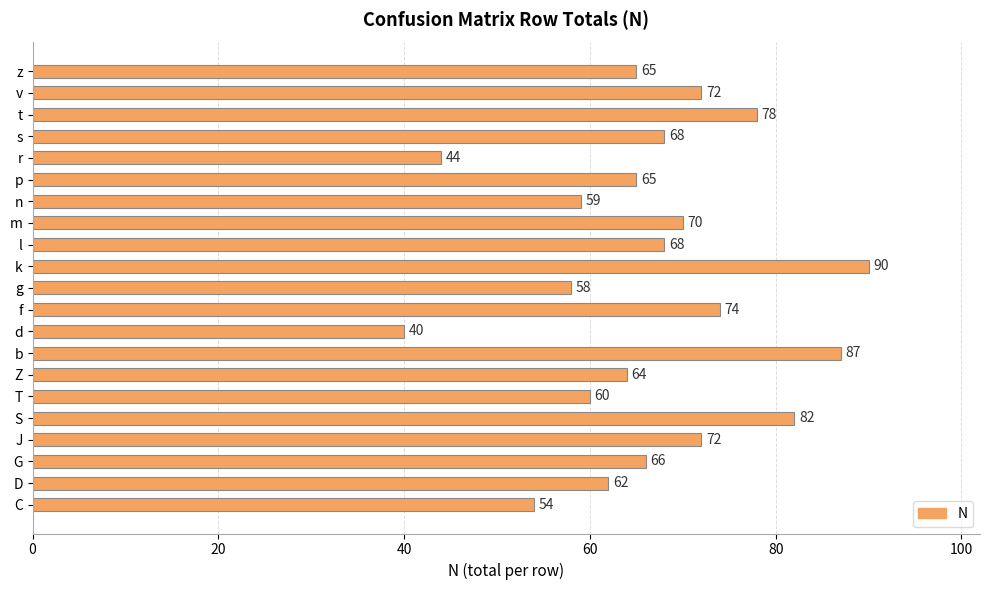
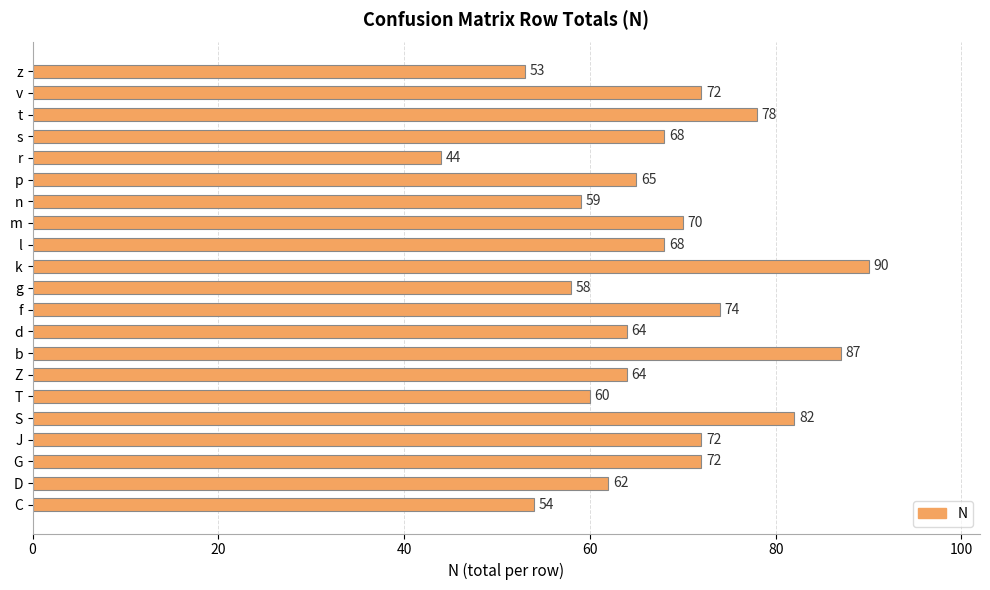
z: 65 -> 53
d: 40 -> 64
G: 66 -> 72
